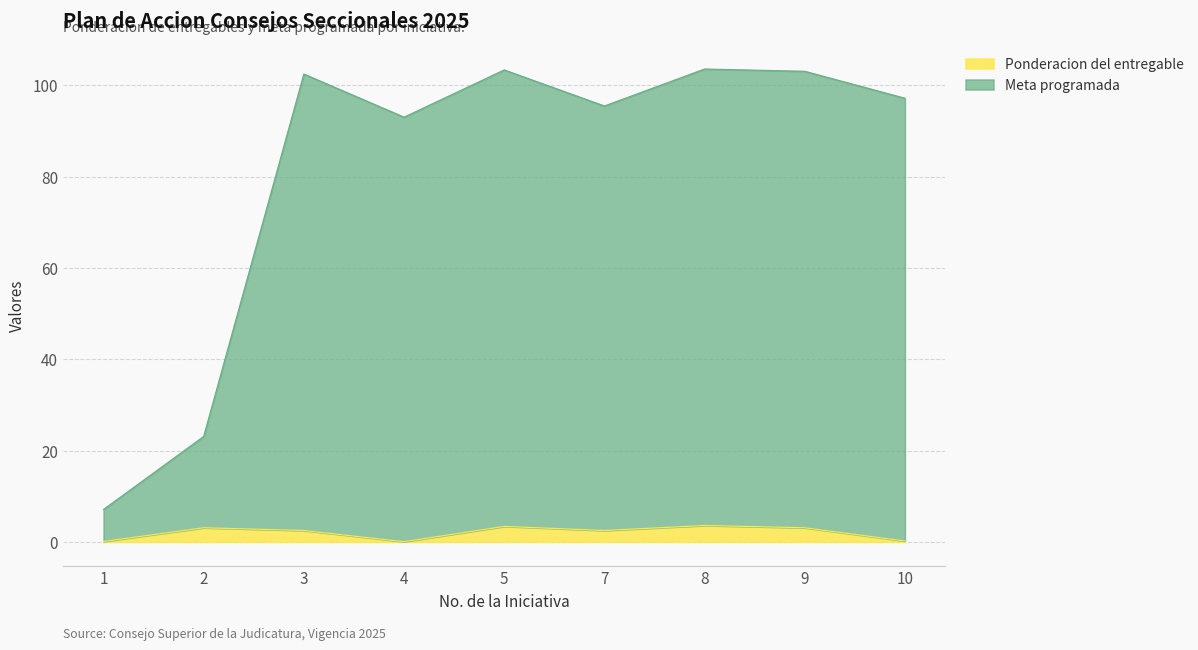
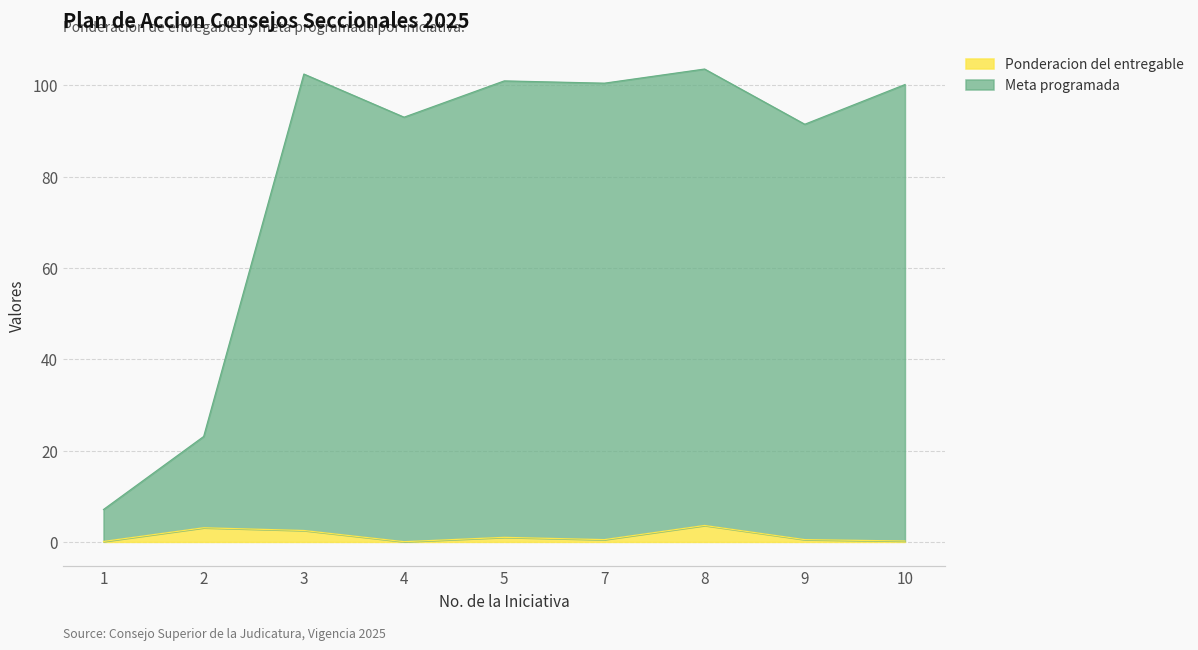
Ponderacion del entregable, 5: 3 -> 1
Ponderacion del entregable, 7: 3 -> 1
Meta programada, 7: 93 -> 100
Ponderacion del entregable, 9: 3 -> 1
Meta programada, 9: 100 -> 91
Meta programada, 10: 97 -> 100
